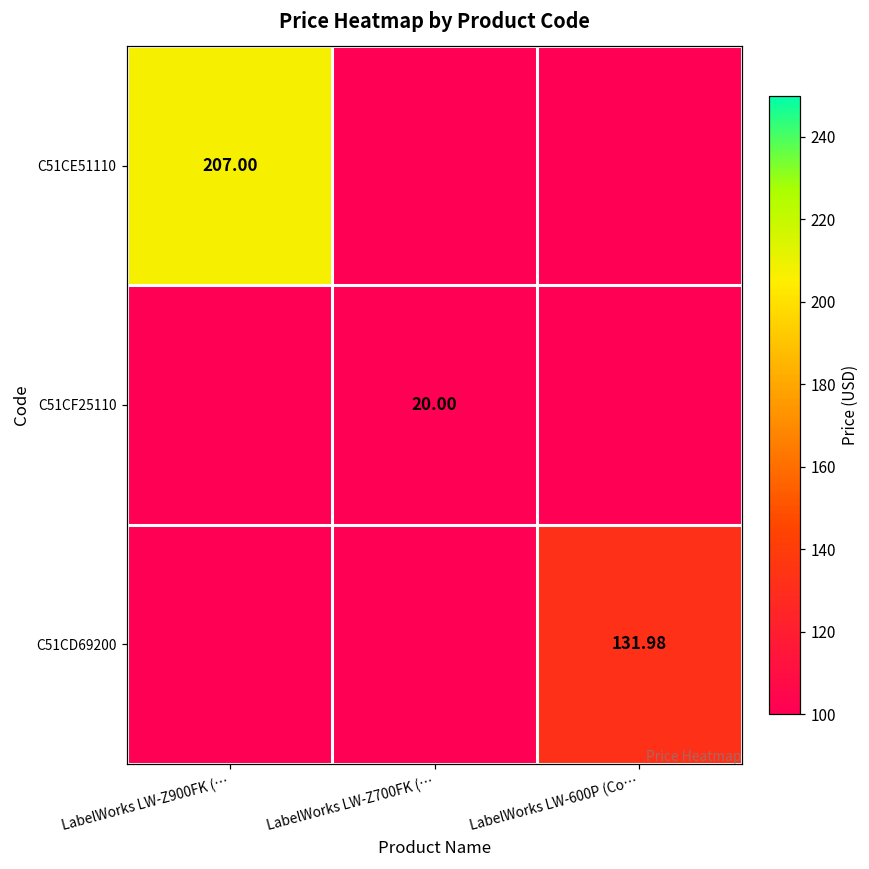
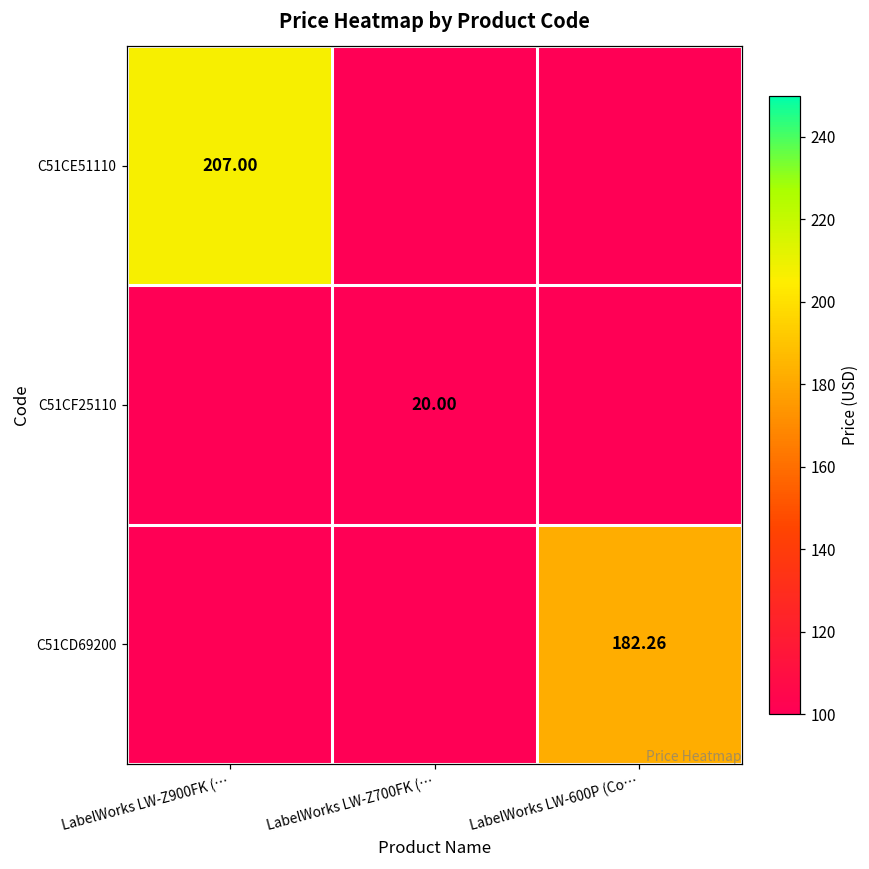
C51CD69200, LabelWorks LW-600P (Co…: 131.98 -> 182.26
